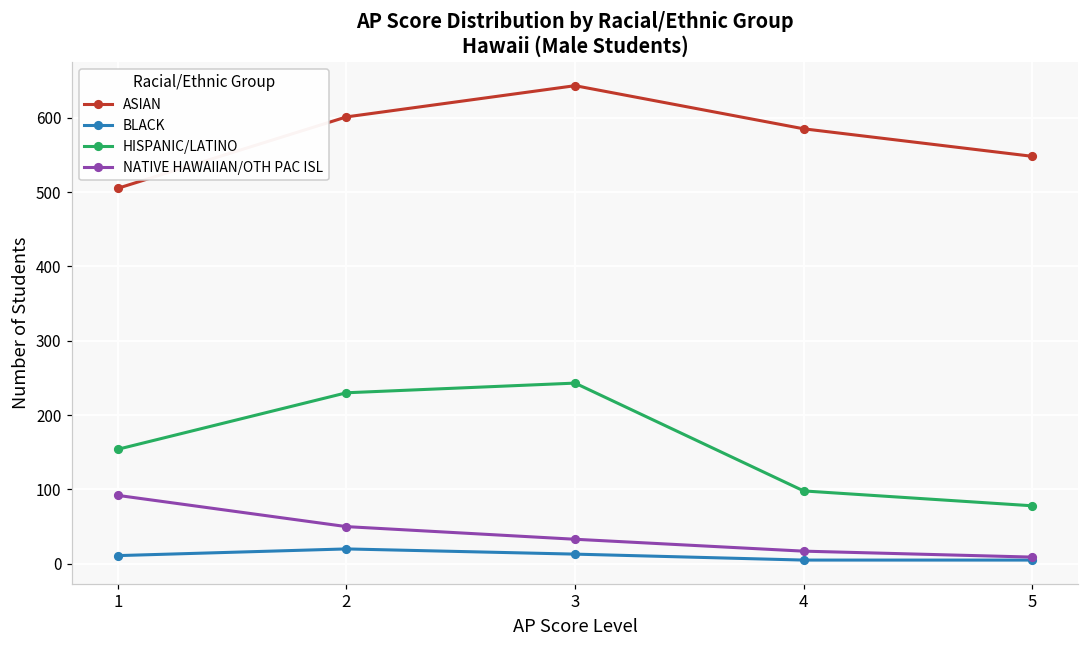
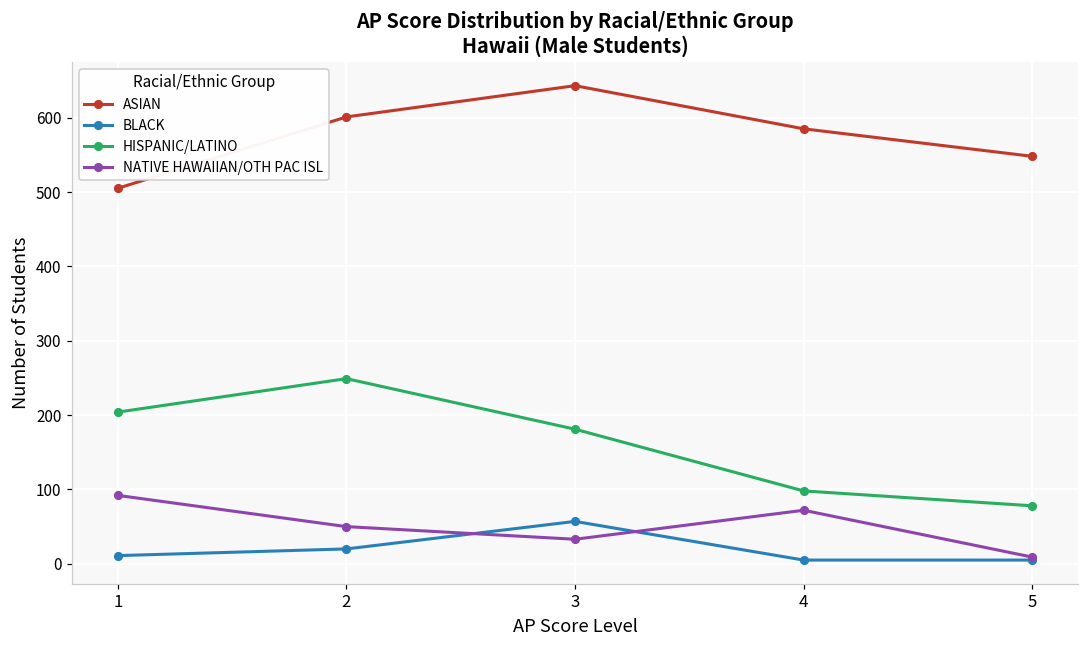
HISPANIC/LATINO, 1: 150 -> 200
HISPANIC/LATINO, 2: 230 -> 250
BLACK, 3: 10 -> 60
HISPANIC/LATINO, 3: 240 -> 180
NATIVE HAWAIIAN/OTH PAC ISL, 4: 20 -> 70
